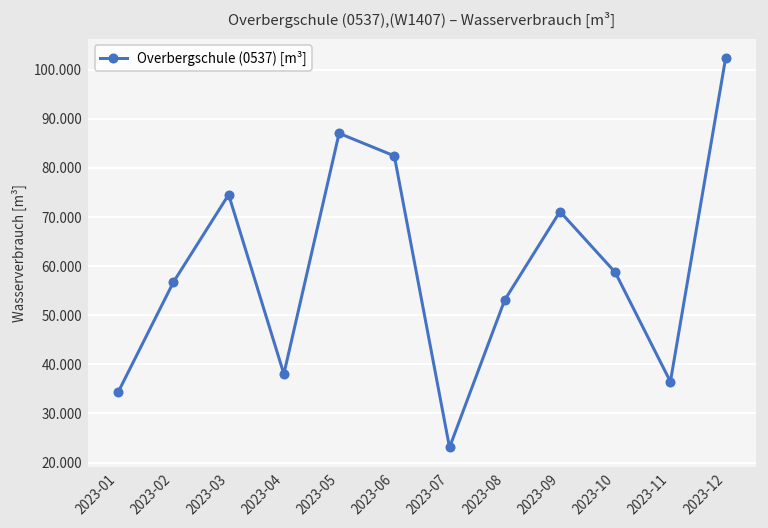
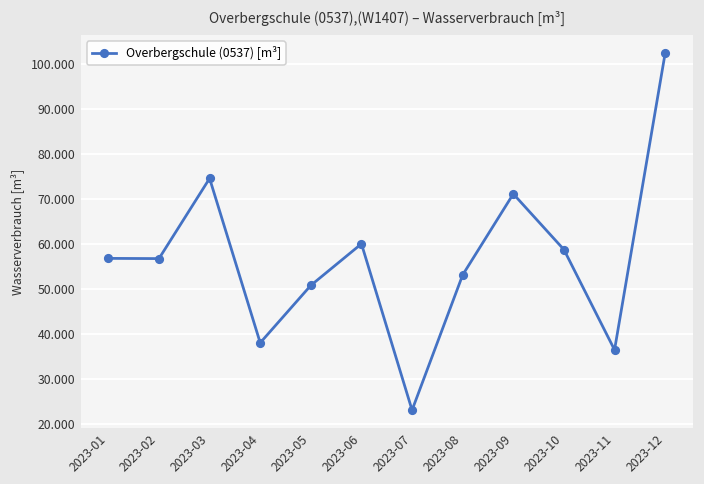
2023-01: 34 -> 57
2023-05: 87 -> 51
2023-06: 82 -> 60
